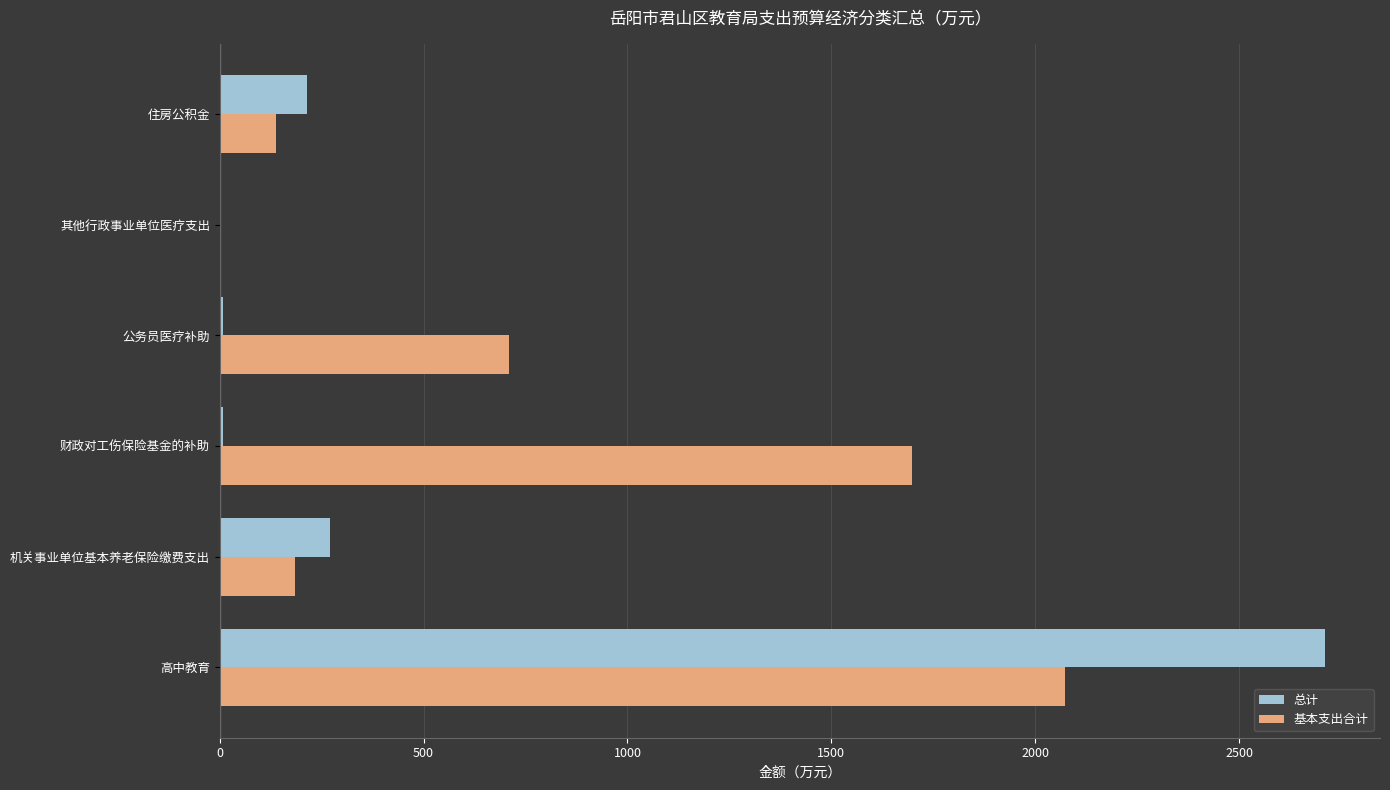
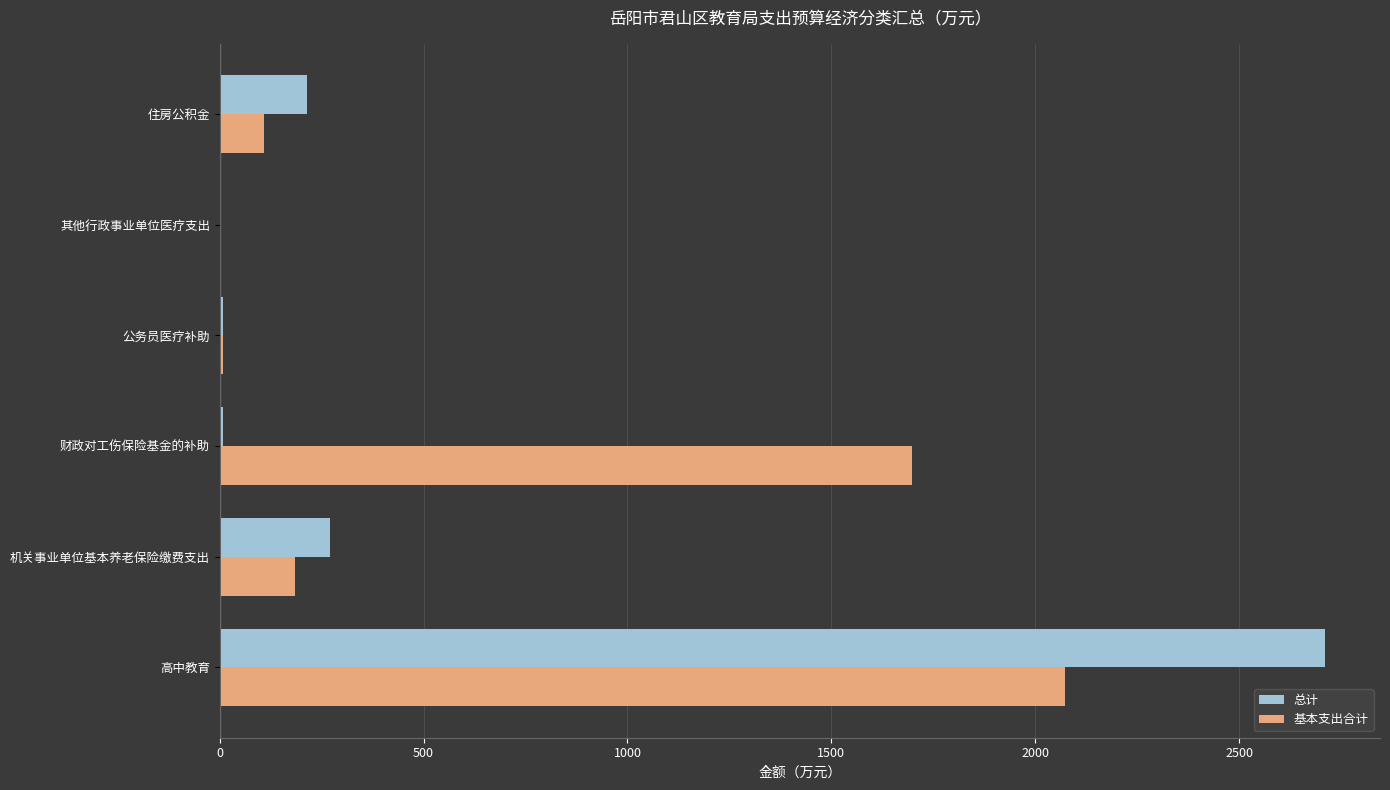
基本支出合计, 住房公积金: 140 -> 110
基本支出合计, 公务员医疗补助: 710 -> 10
